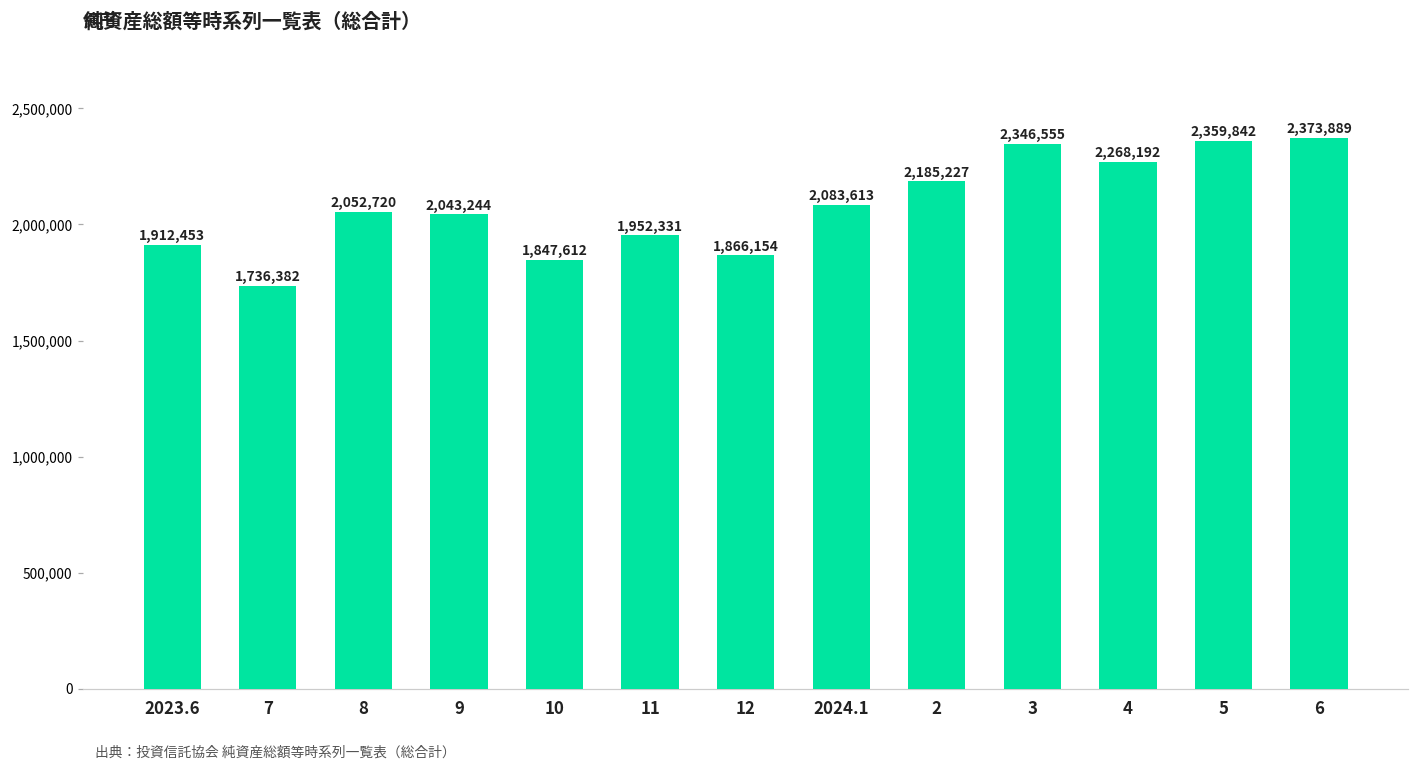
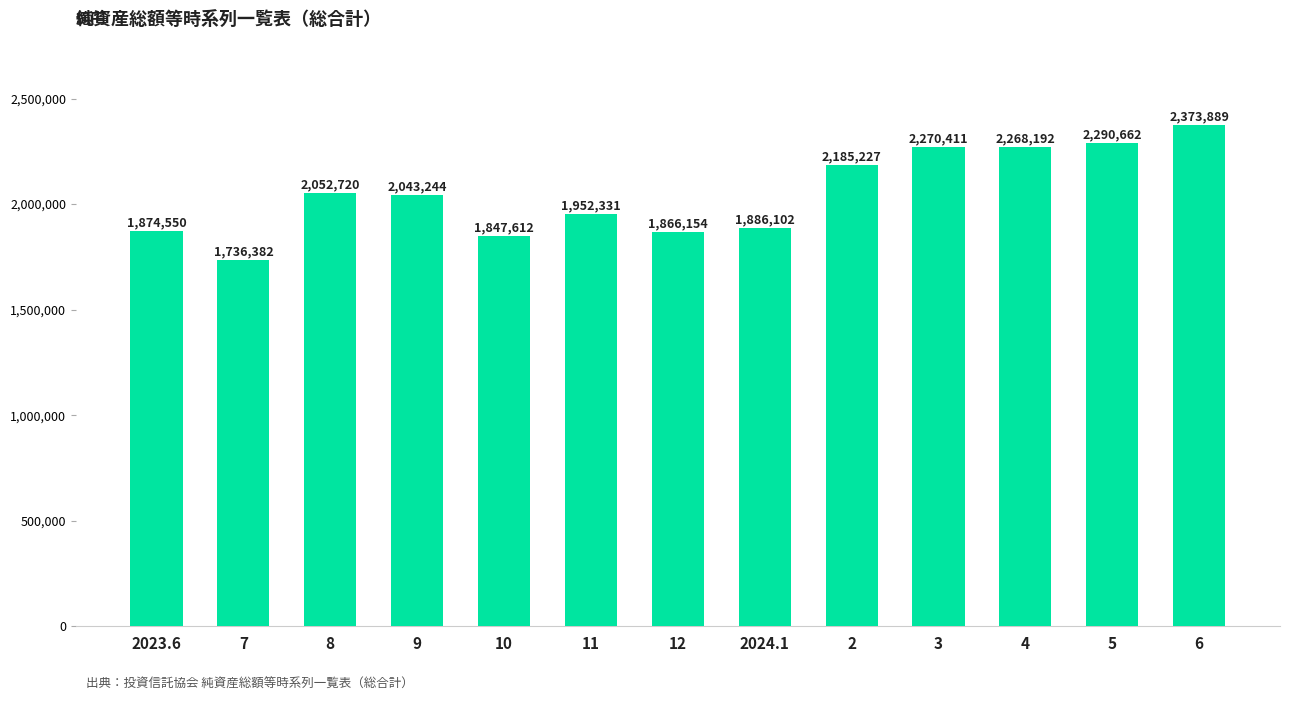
2023.6: 1,912,453 -> 1,874,550
2024.1: 2,083,613 -> 1,886,102
3: 2,346,555 -> 2,270,411
5: 2,359,842 -> 2,290,662
